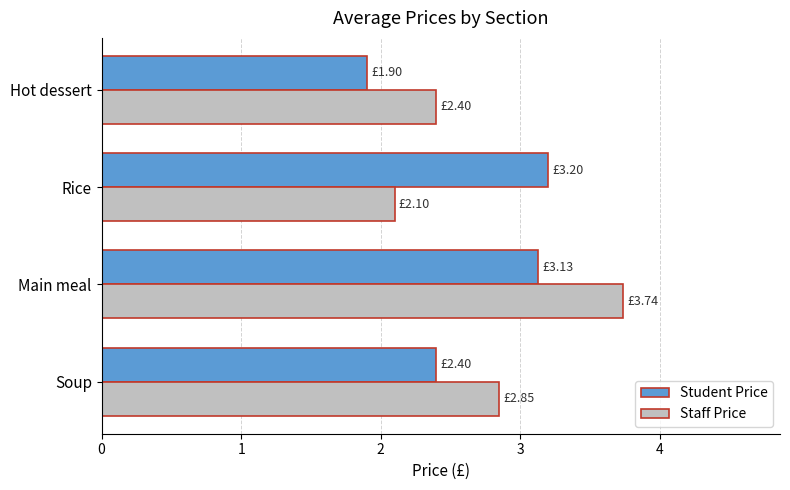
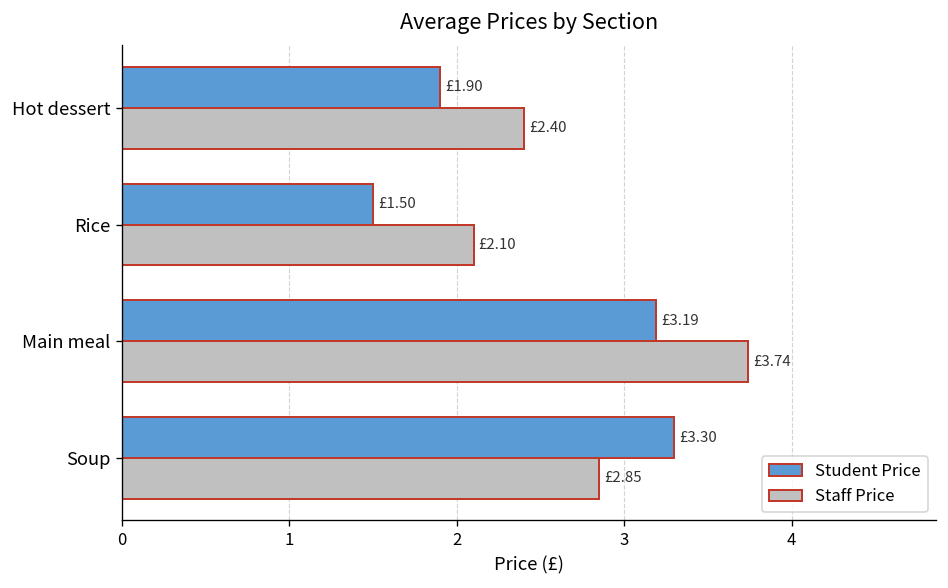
Student Price, Rice: £3.20 -> £1.50
Student Price, Main meal: £3.13 -> £3.19
Student Price, Soup: £2.40 -> £3.30
